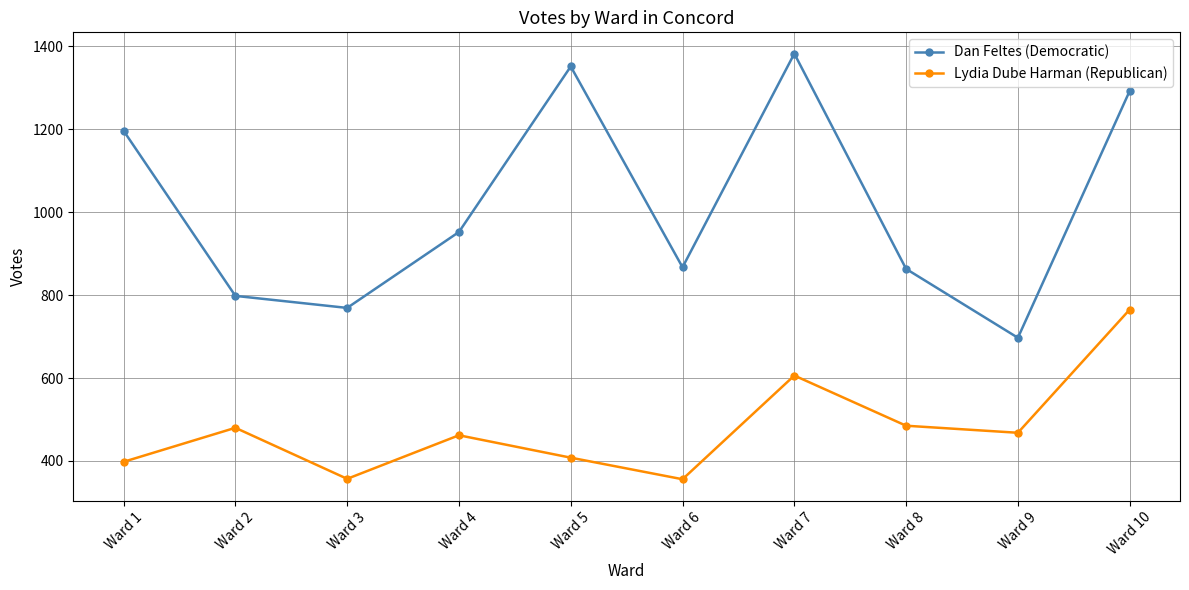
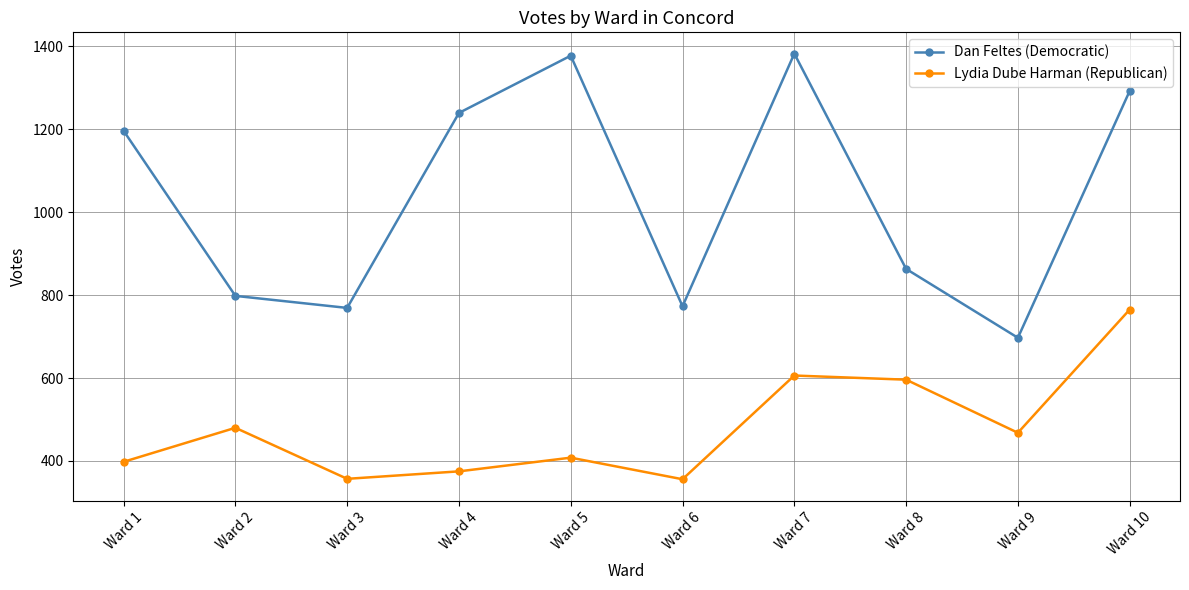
Dan Feltes (Democratic), Ward 4: 950 -> 1240
Lydia Dube Harman (Republican), Ward 4: 460 -> 380
Dan Feltes (Democratic), Ward 5: 1350 -> 1380
Dan Feltes (Democratic), Ward 6: 870 -> 770
Lydia Dube Harman (Republican), Ward 8: 490 -> 600
